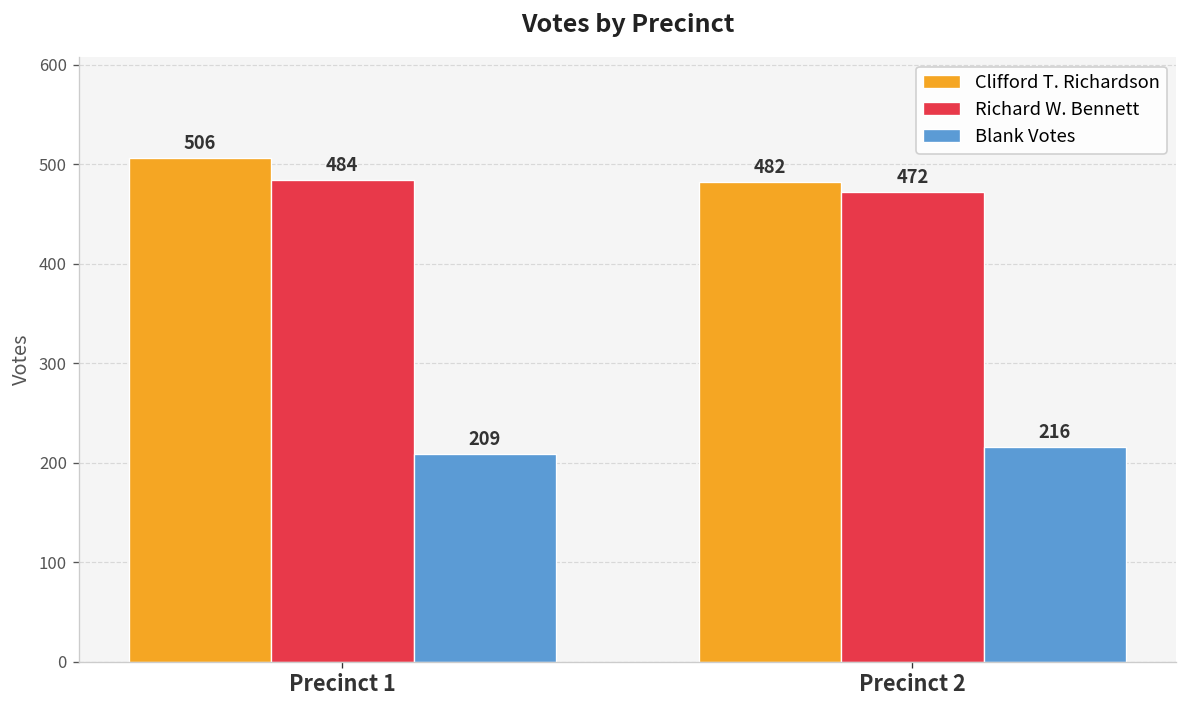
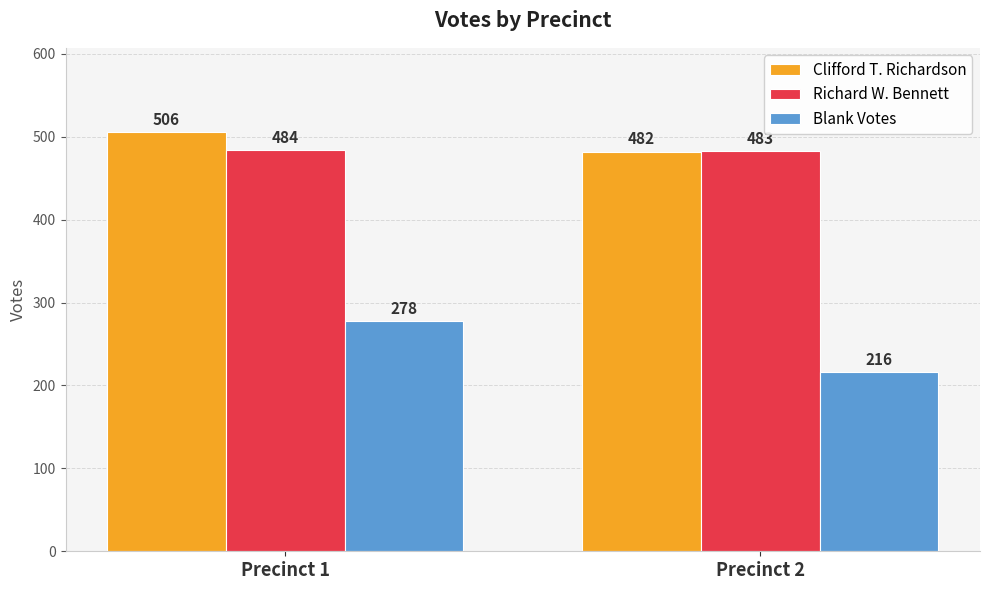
Blank Votes, Precinct 1: 209 -> 278
Richard W. Bennett, Precinct 2: 472 -> 483
